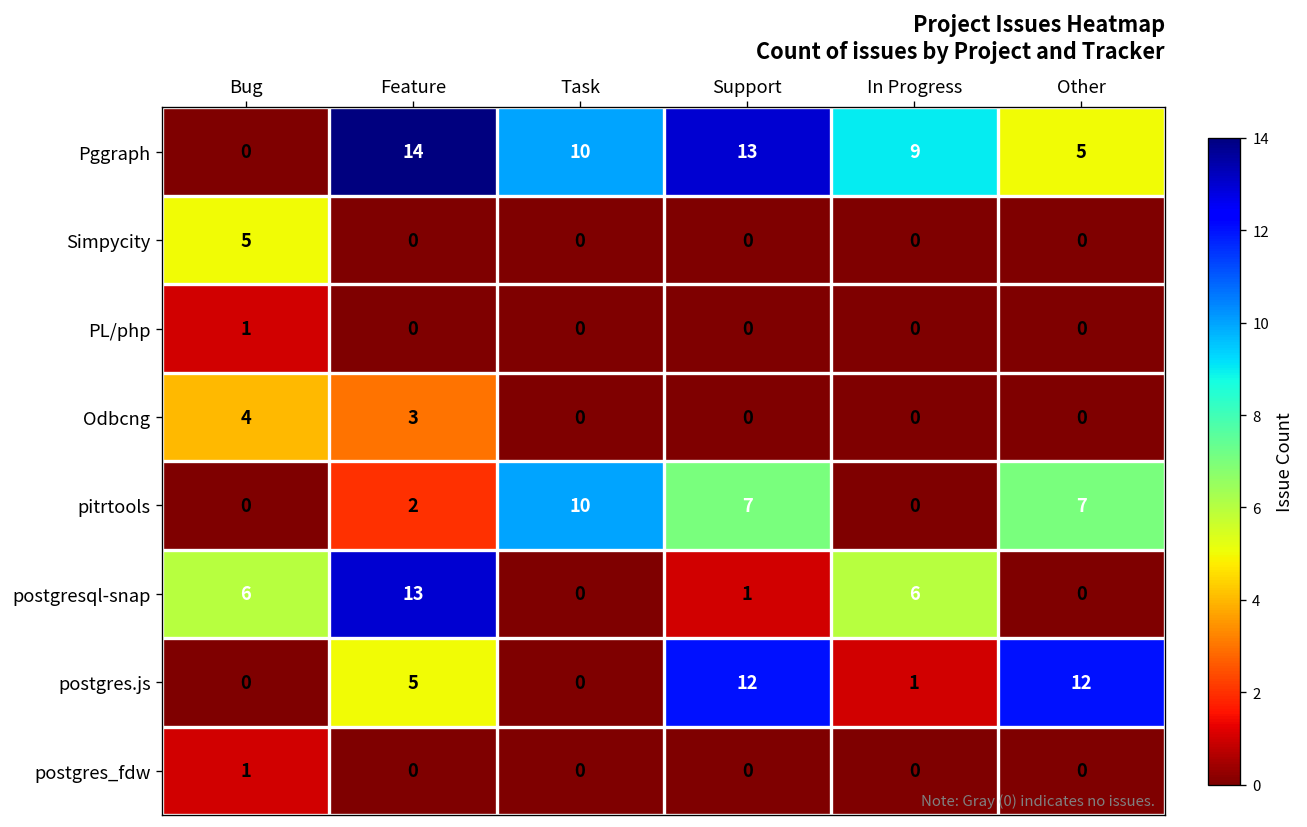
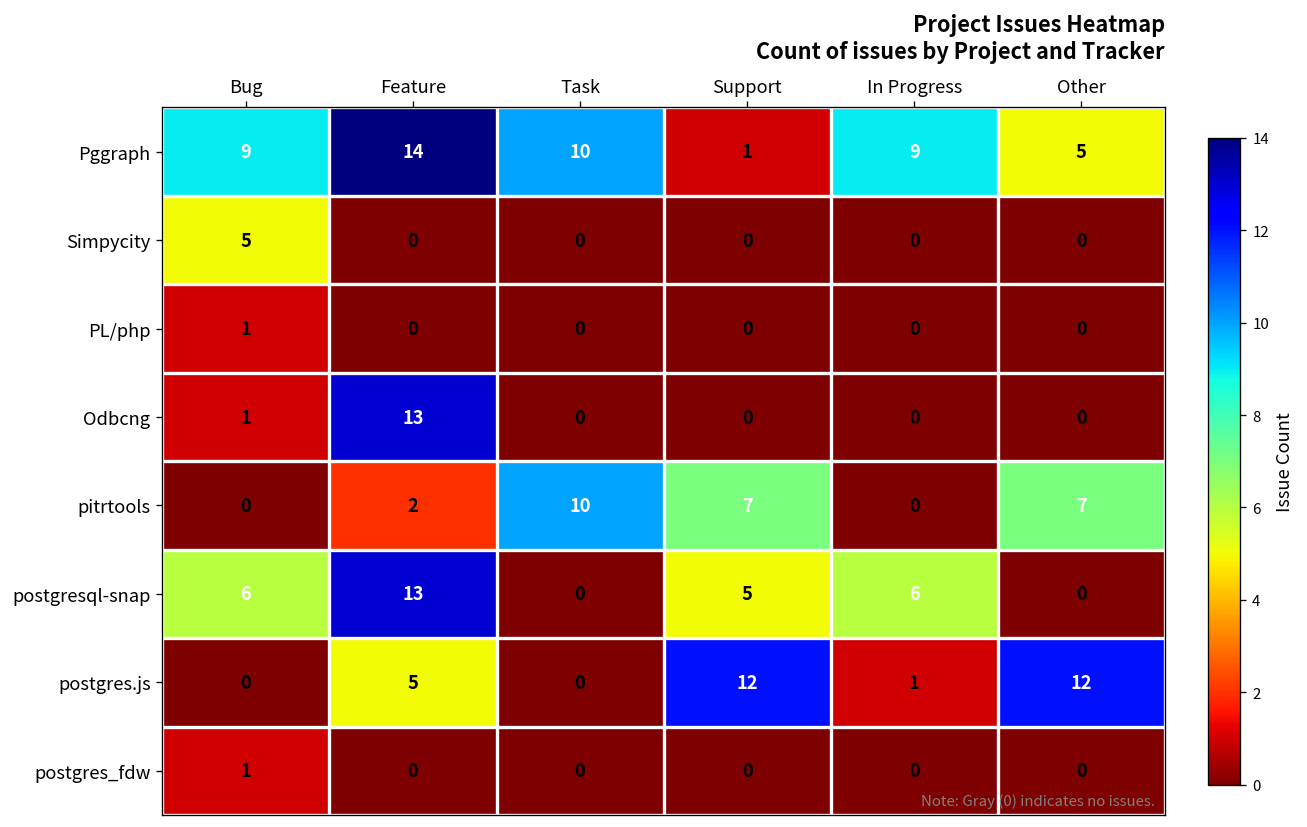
Pggraph, Bug: 0 -> 9
Pggraph, Support: 13 -> 1
Odbcng, Bug: 4 -> 1
Odbcng, Feature: 3 -> 13
postgresql-snap, Support: 1 -> 5
